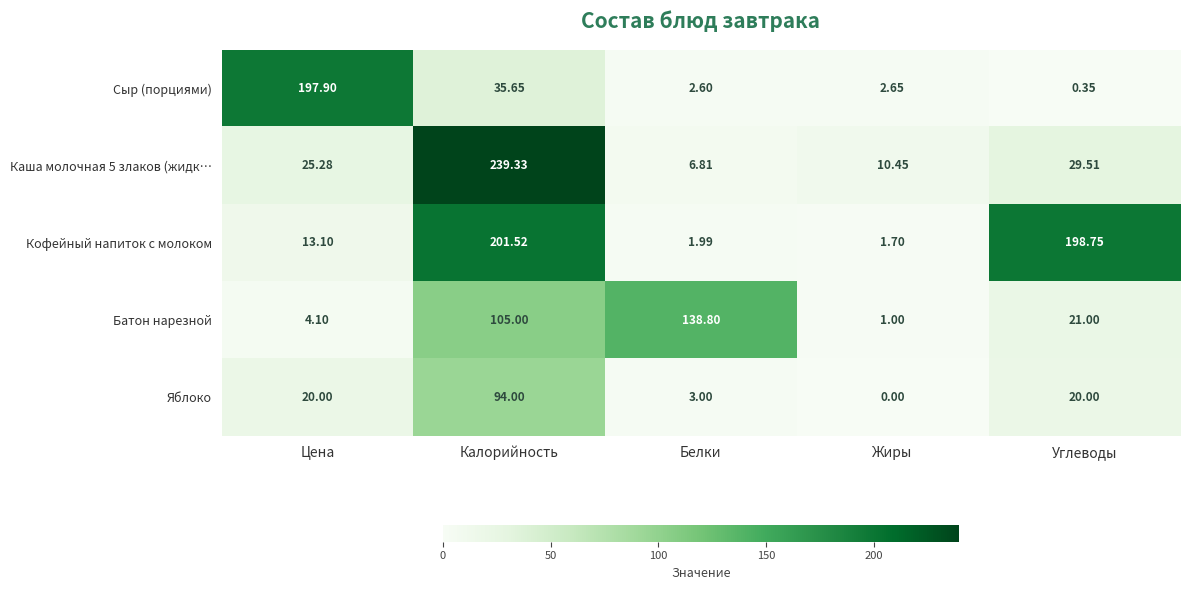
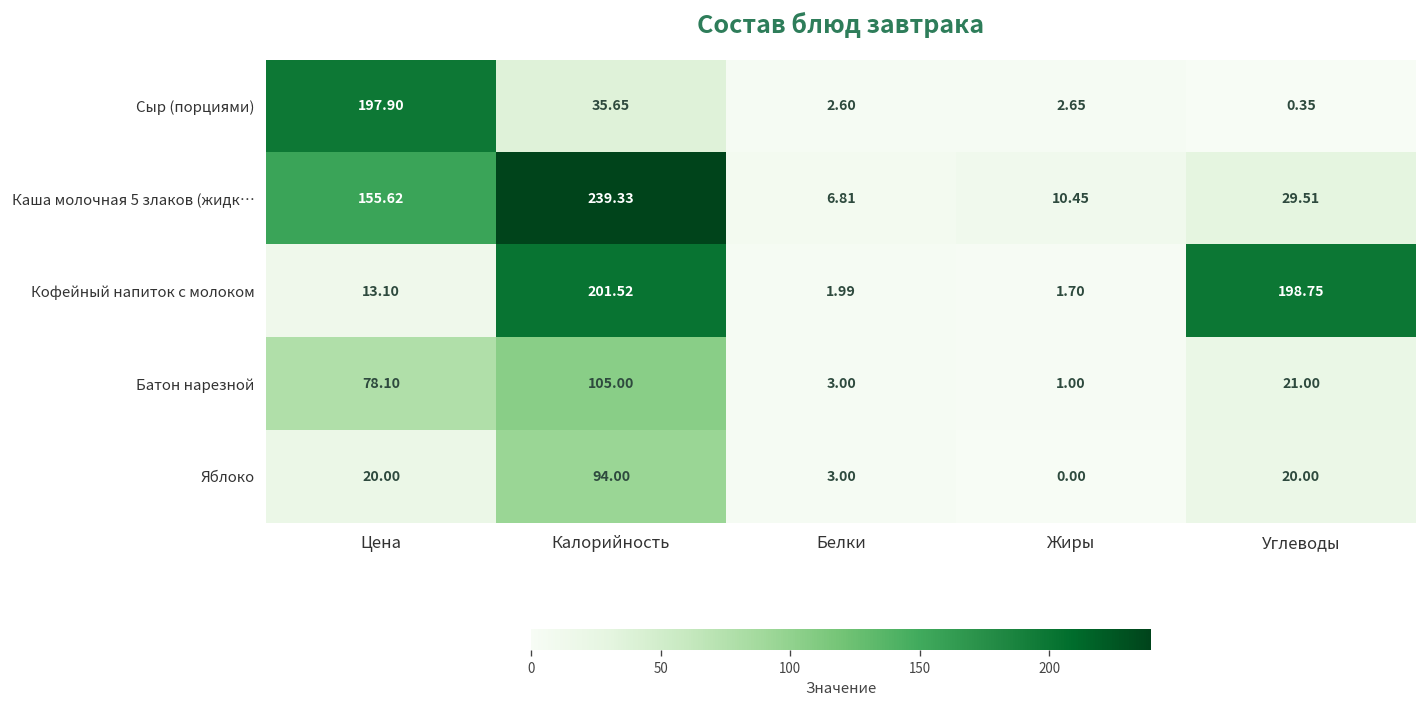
Каша молочная 5 злаков (жидк…, Цена: 25.28 -> 155.62
Батон нарезной, Цена: 4.10 -> 78.10
Батон нарезной, Белки: 138.80 -> 3.00
